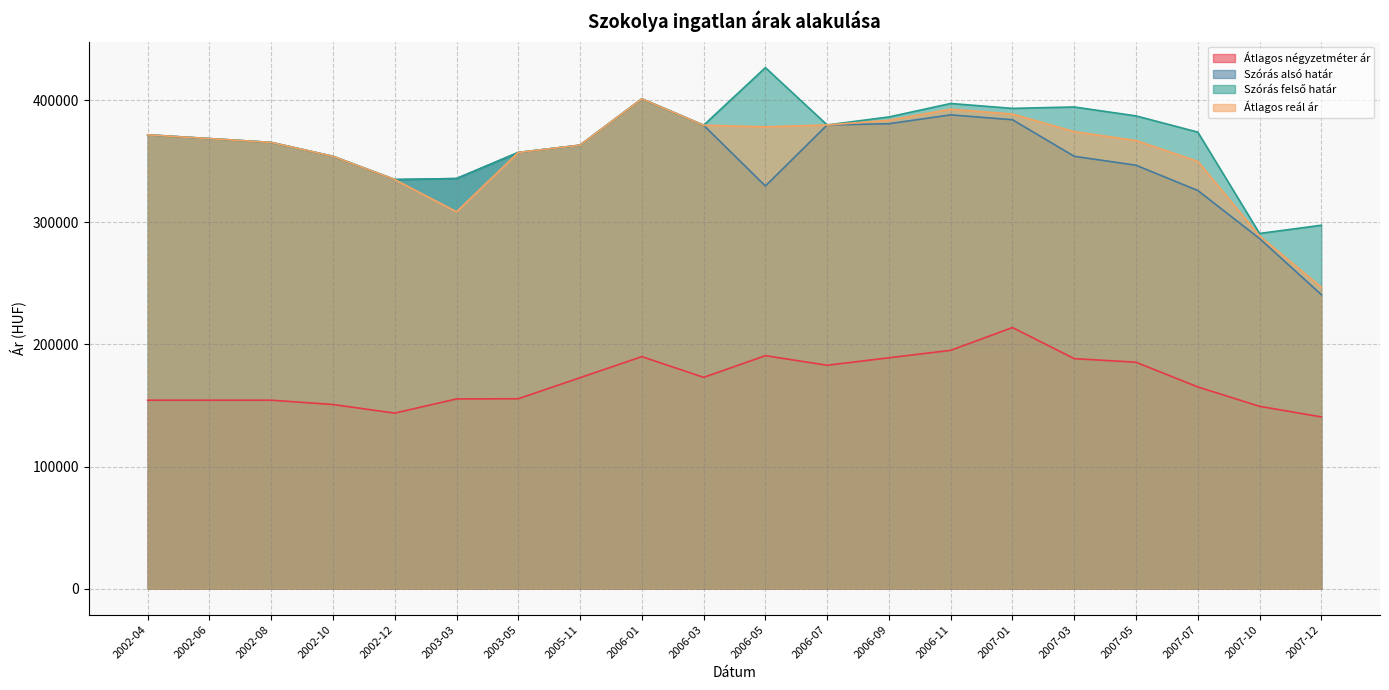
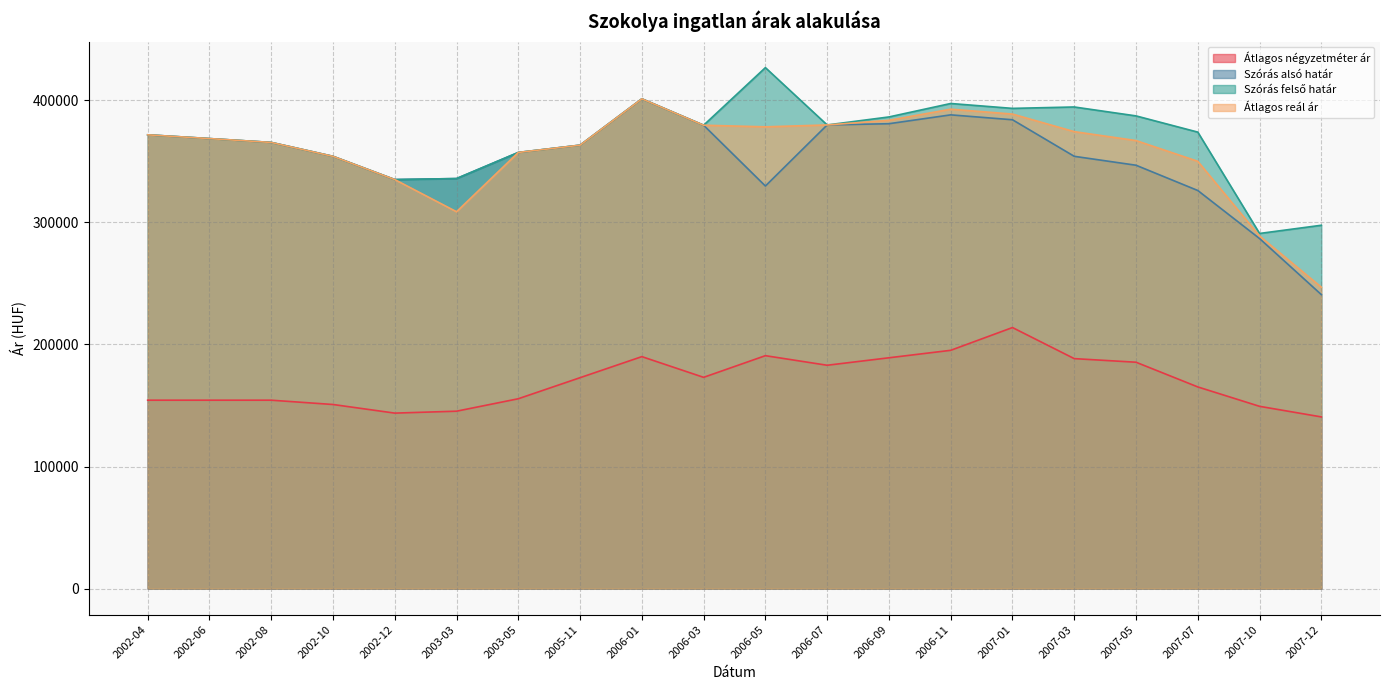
Átlagos négyzetméter ár, 2003-03: 155000 -> 145000
